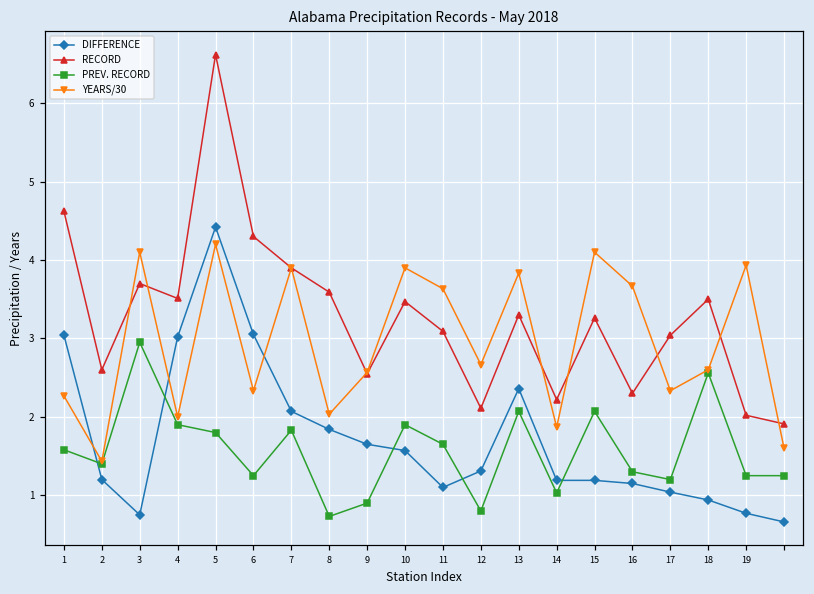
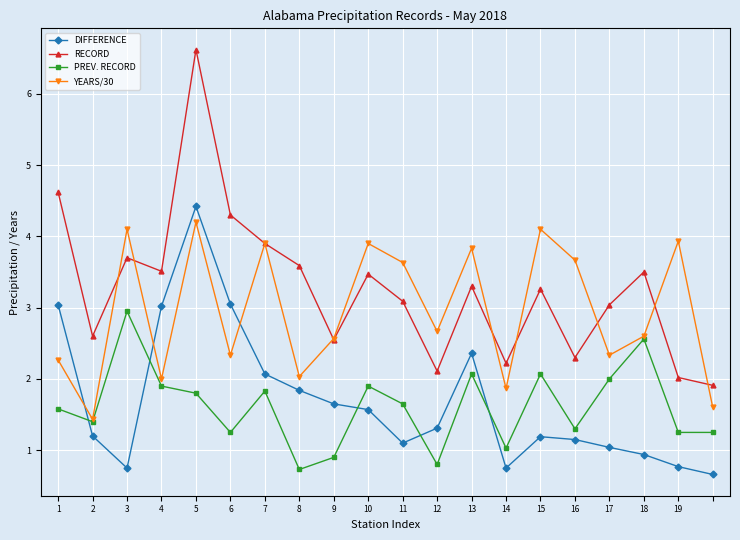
DIFFERENCE, 14: 1.2 -> 0.8
PREV. RECORD, 17: 1.2 -> 2.0
